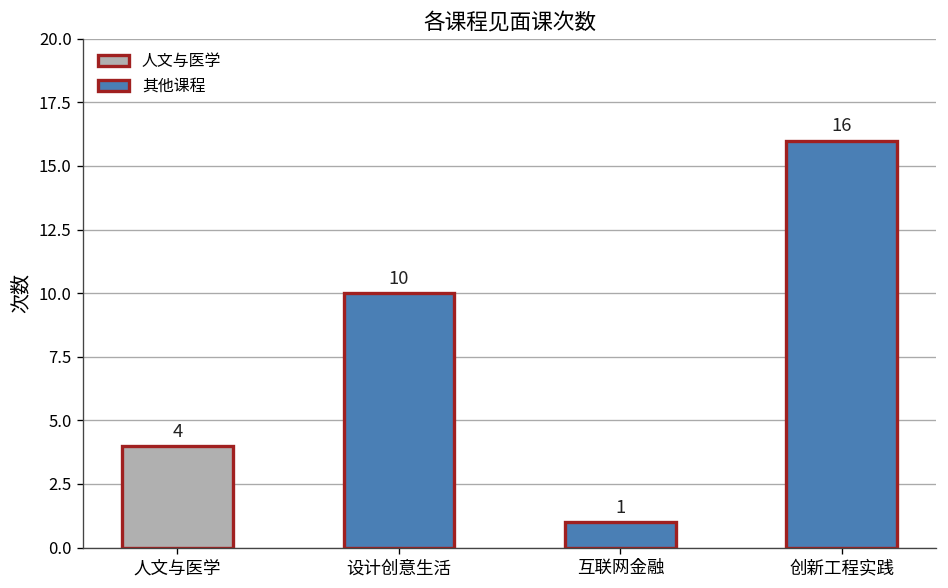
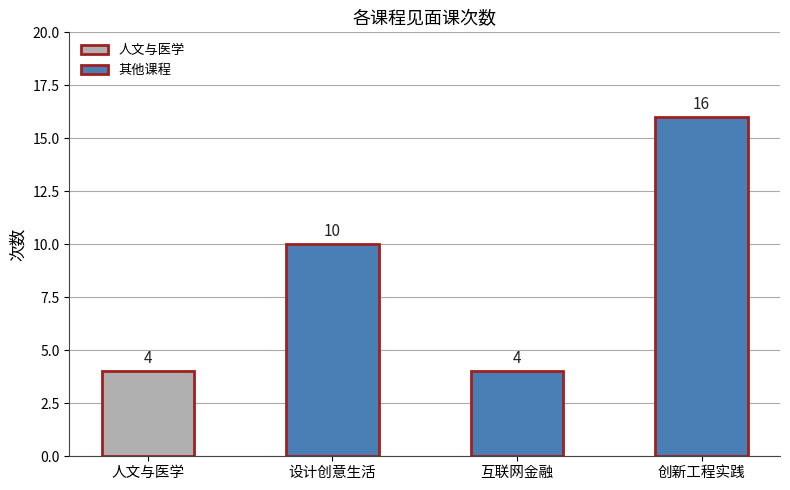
互联网金融: 1 -> 4
